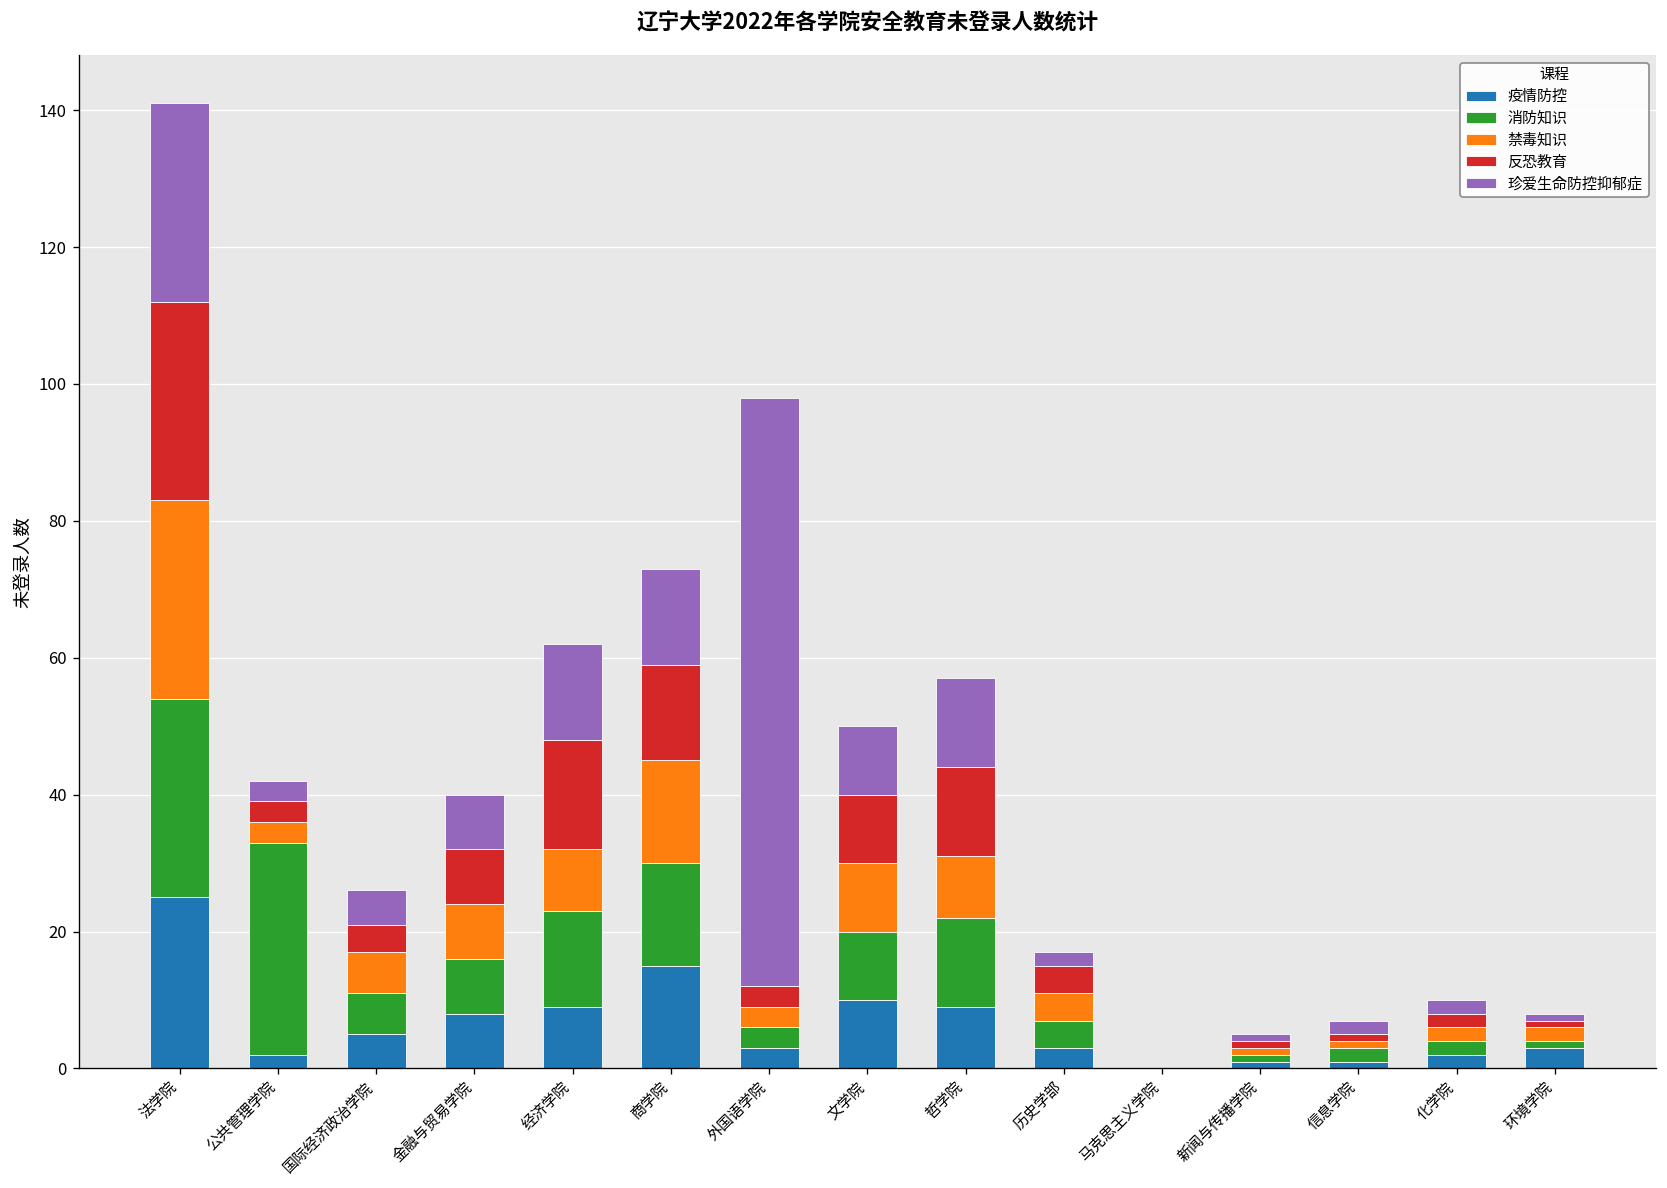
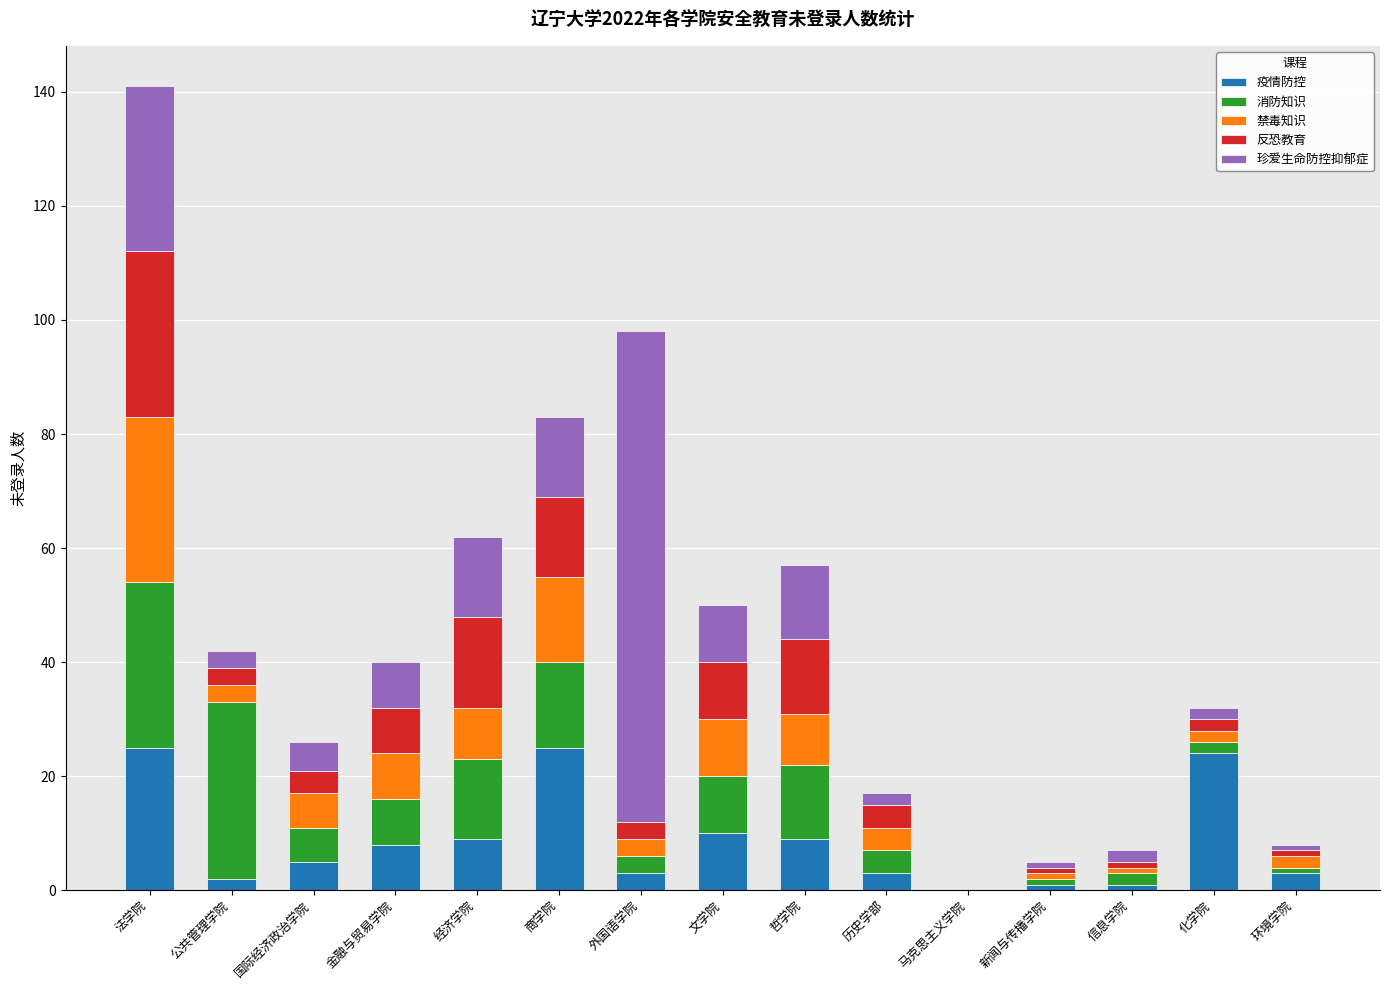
疫情防控, 商学院: 15 -> 25
疫情防控, 化学院: 2 -> 24
